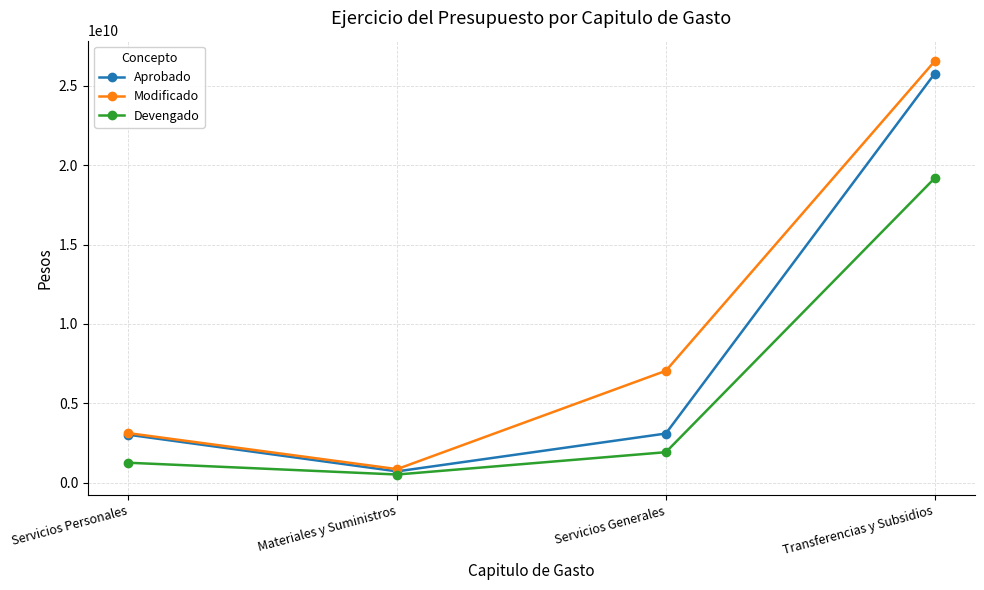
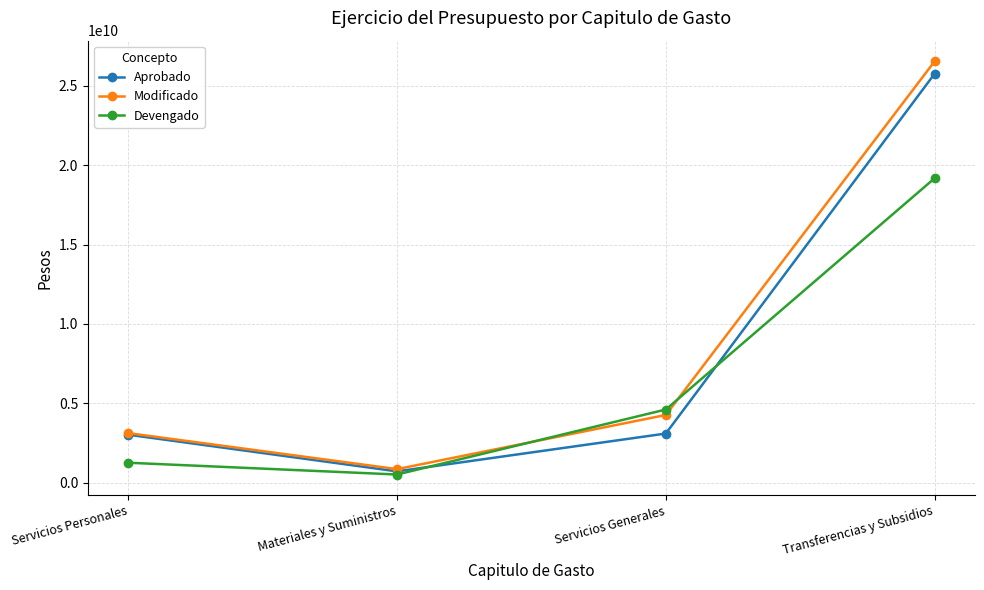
Modificado, Servicios Generales: 7000000000 -> 4300000000
Devengado, Servicios Generales: 1900000000 -> 4600000000
